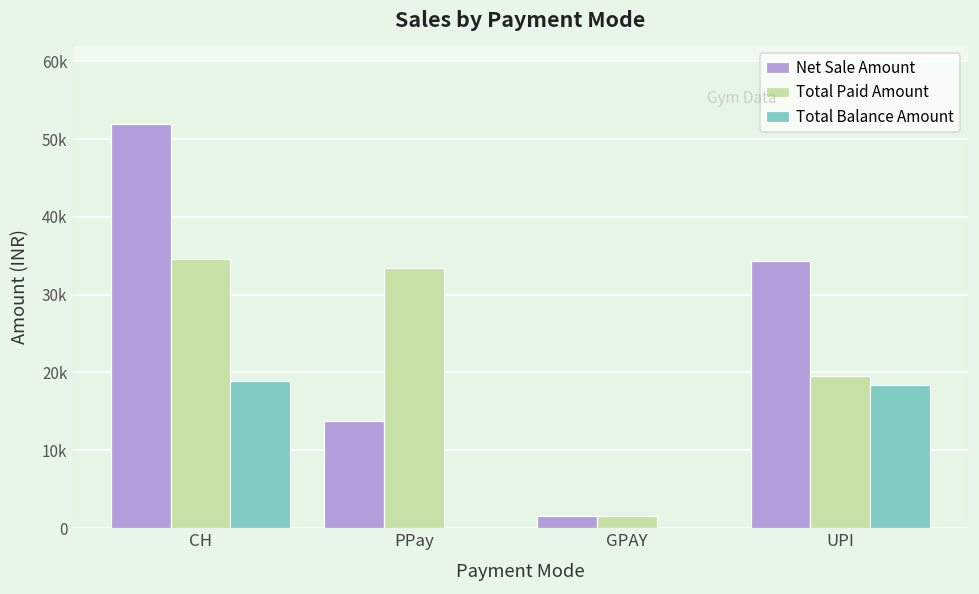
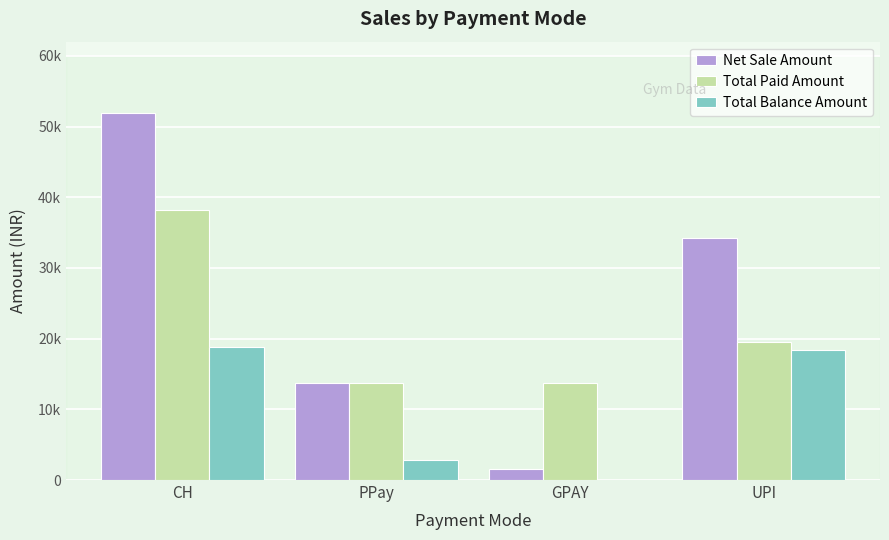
Total Paid Amount, CH: 35000 -> 38000
Total Paid Amount, PPay: 33000 -> 14000
Total Balance Amount, PPay: 0 -> 3000
Total Paid Amount, GPAY: 2000 -> 14000
